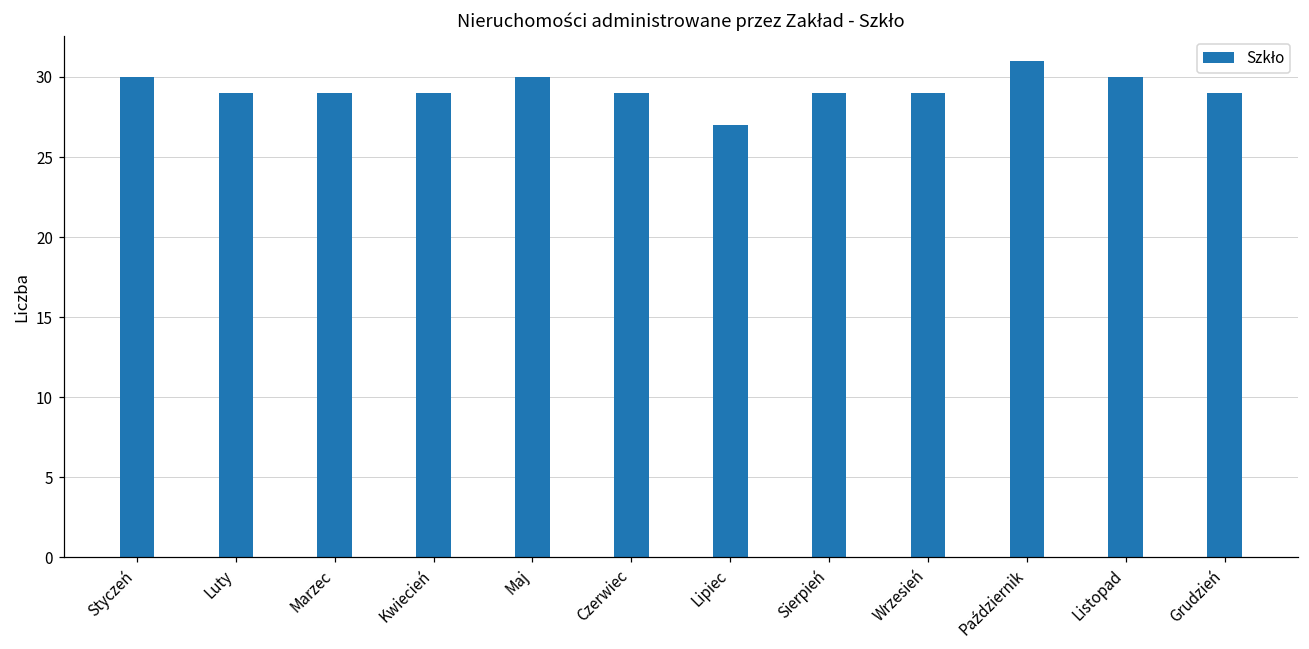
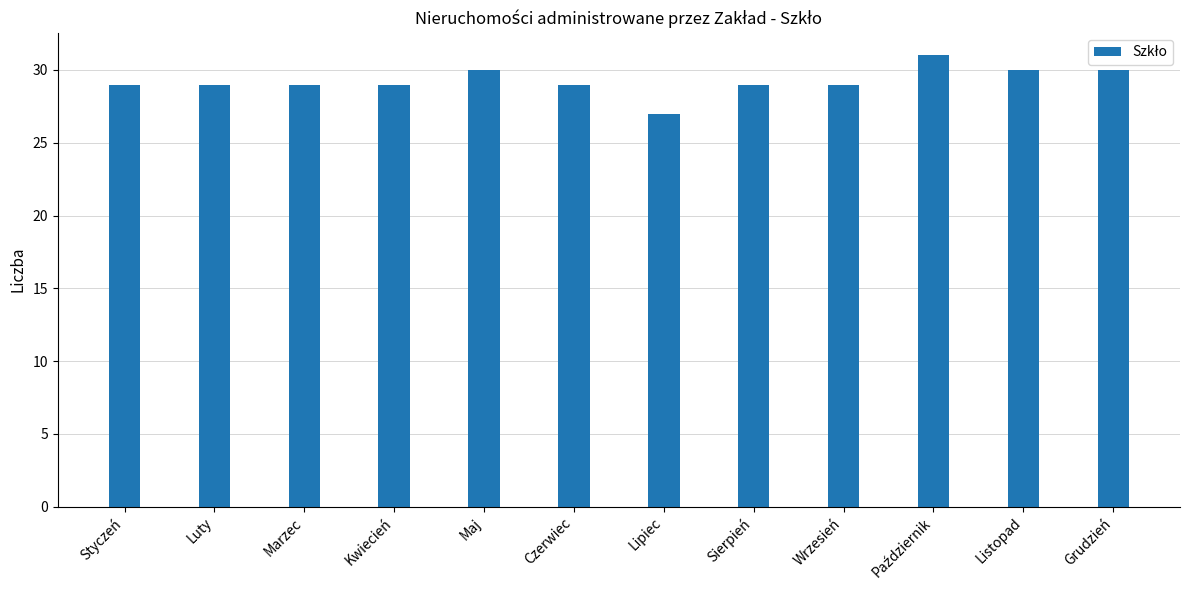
Styczeń: 30 -> 29
Grudzień: 29 -> 30
